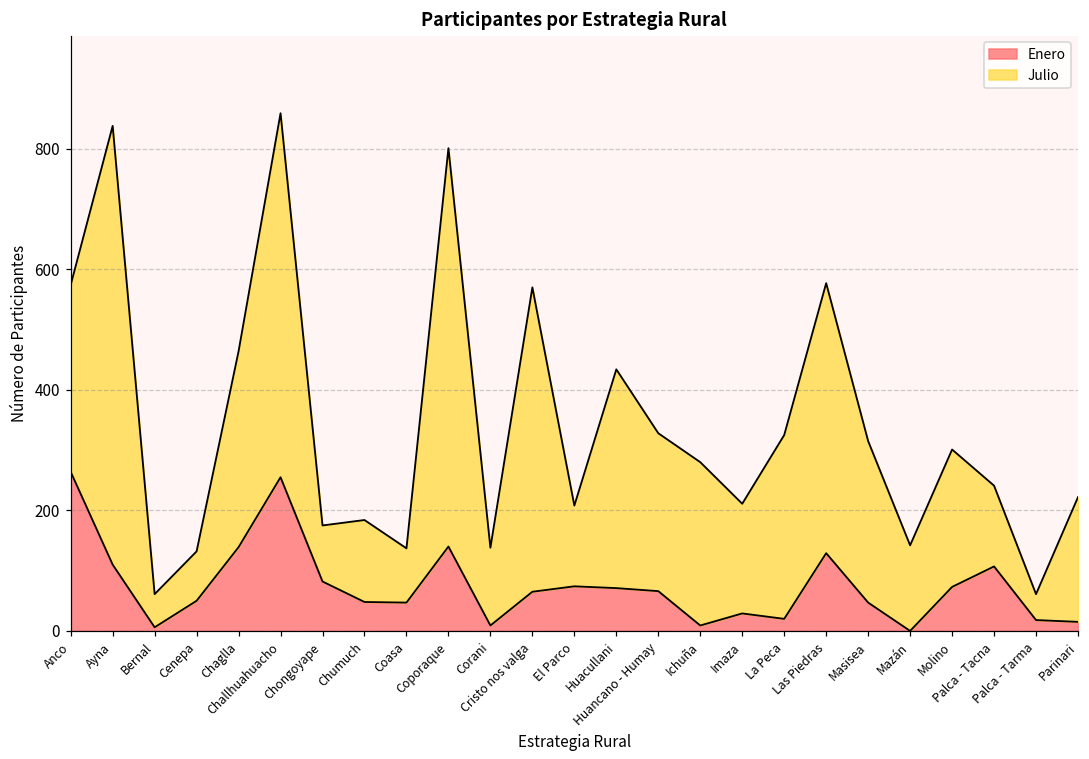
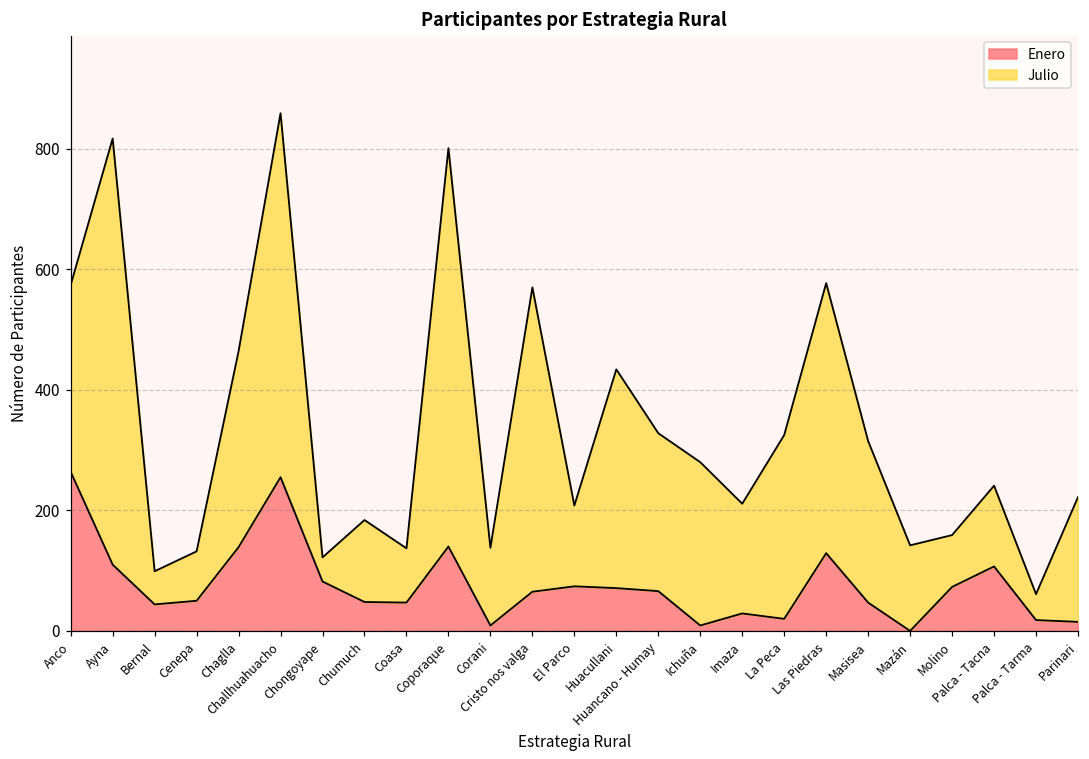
Julio, Ayna: 730 -> 710
Enero, Bernal: 10 -> 40
Julio, Chongoyape: 90 -> 40
Julio, Molino: 230 -> 90
